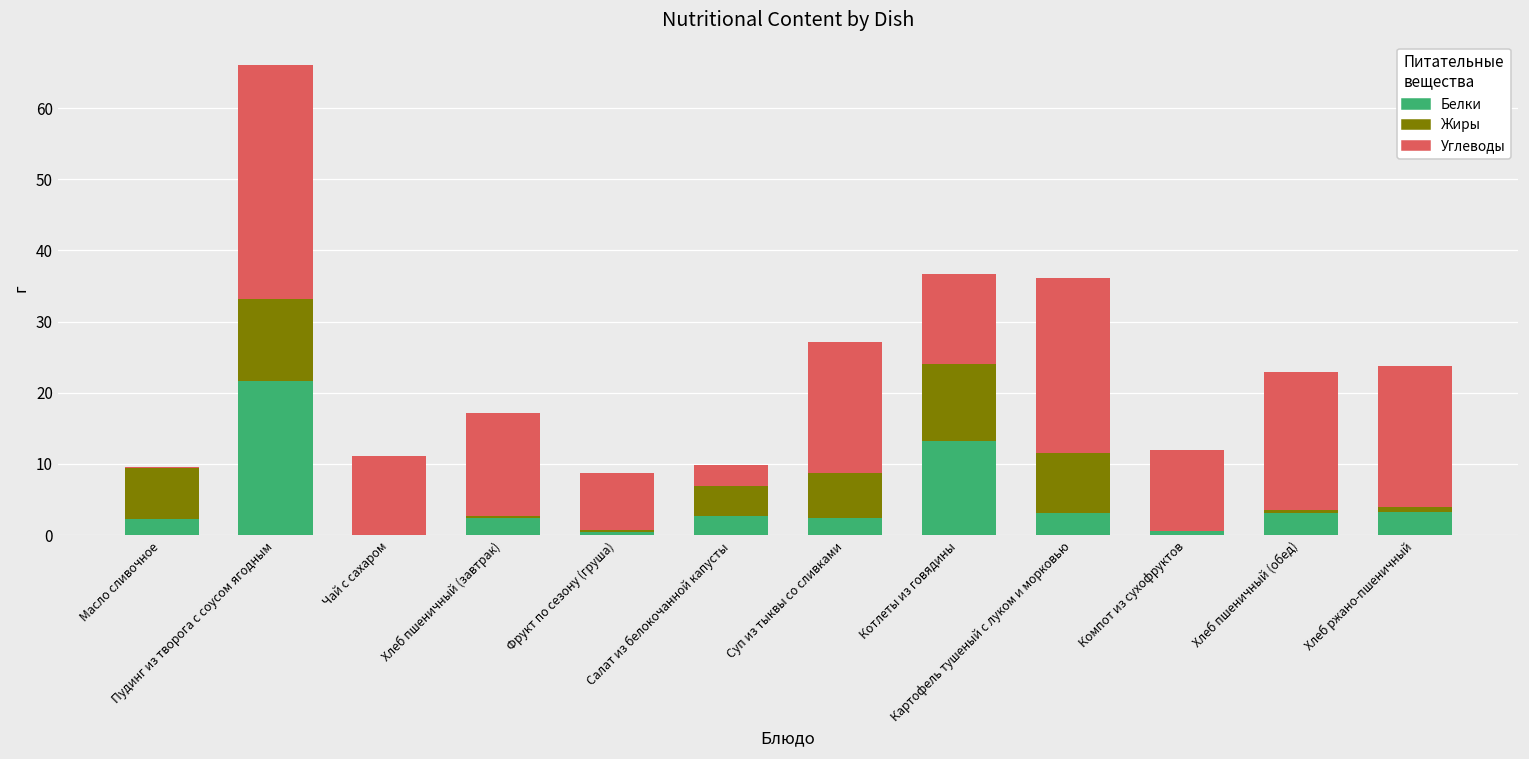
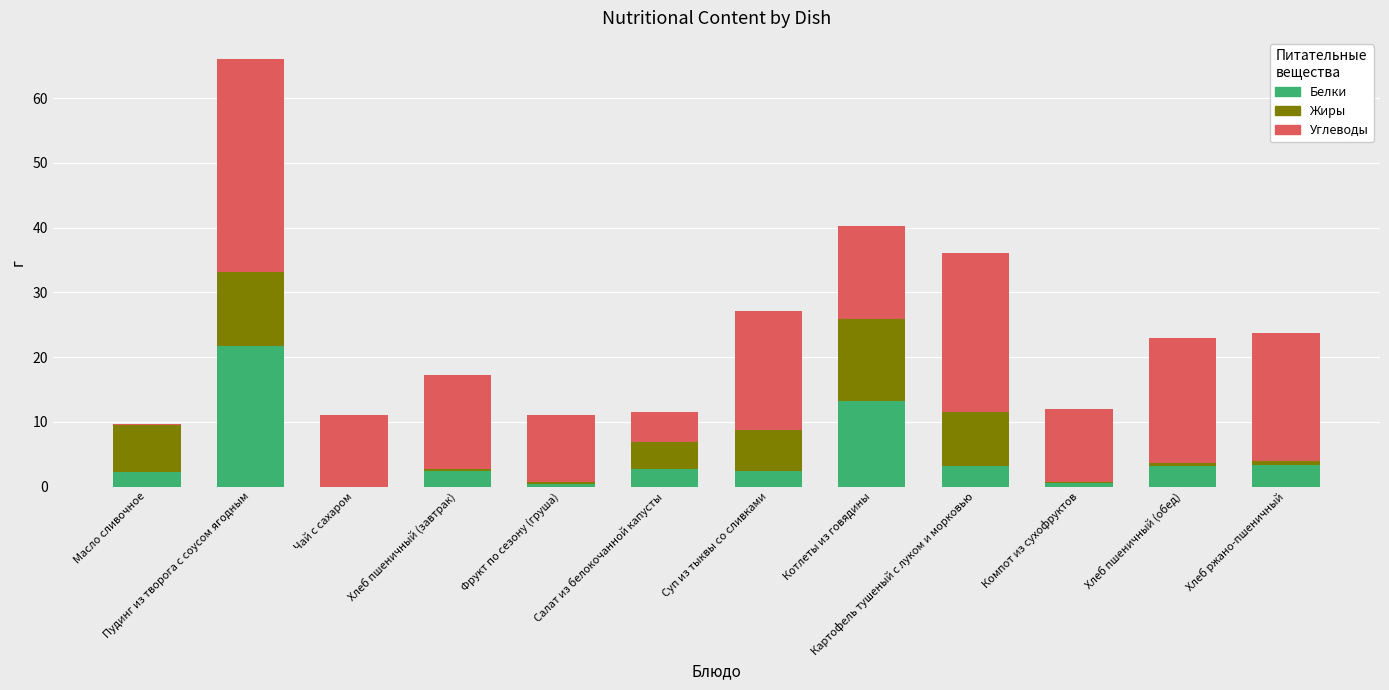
Углеводы, Фрукт по сезону (груша): 8 -> 10
Углеводы, Салат из белокочанной капусты: 3 -> 5
Жиры, Котлеты из говядины: 11 -> 13
Углеводы, Котлеты из говядины: 13 -> 14
